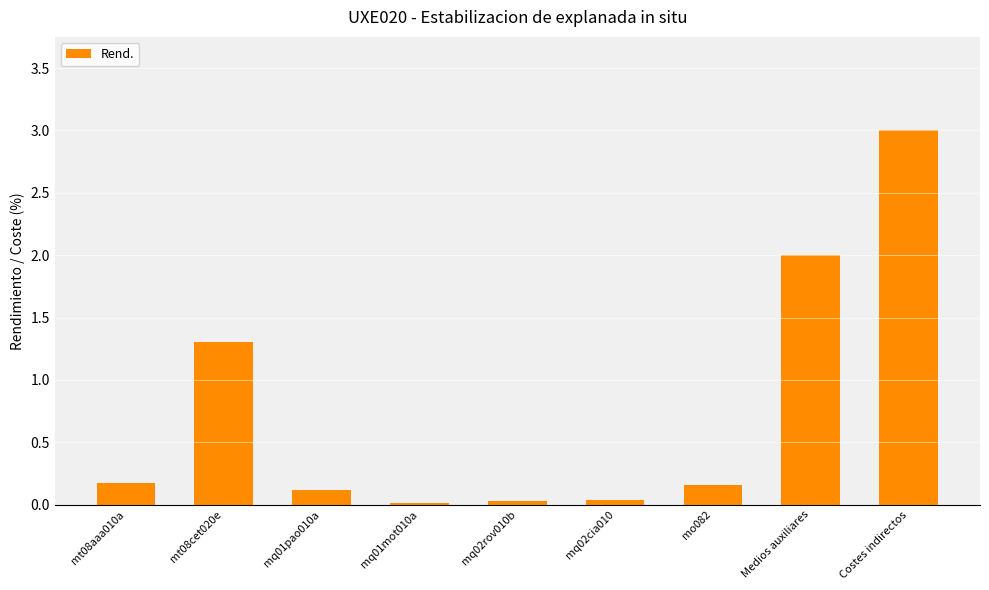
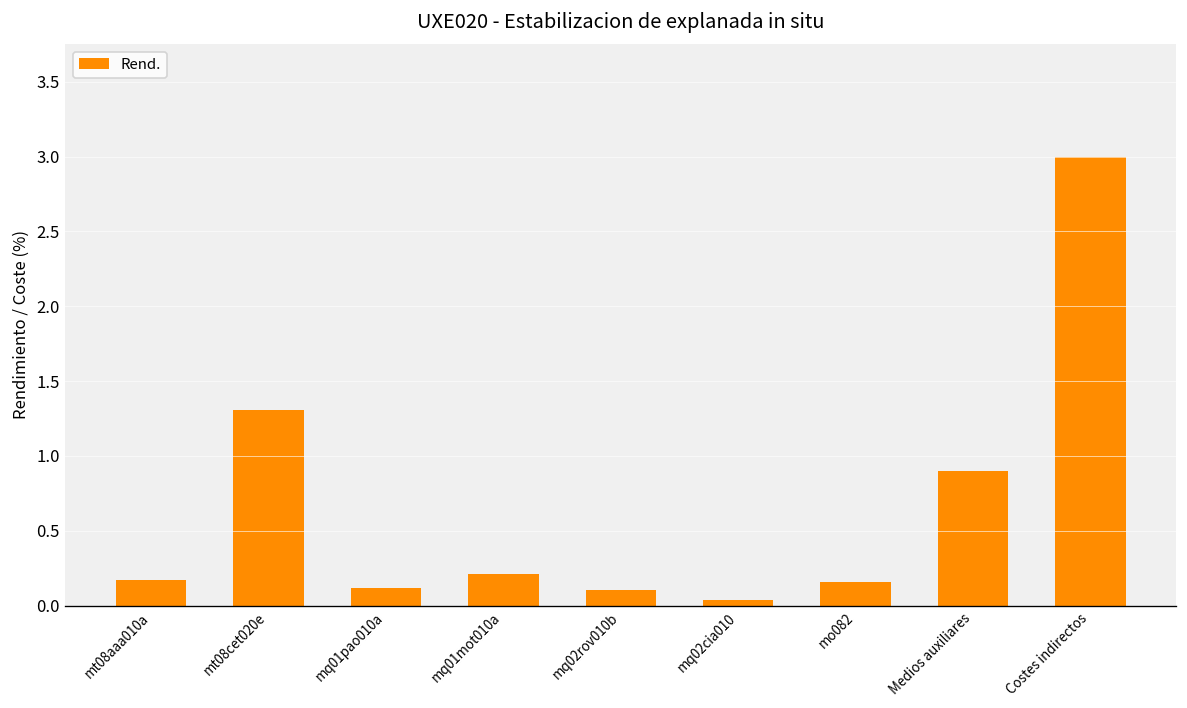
mq01mot010a: 0.02 -> 0.21
mq02rov010b: 0.03 -> 0.10
Medios auxiliares: 2.0 -> 0.9
